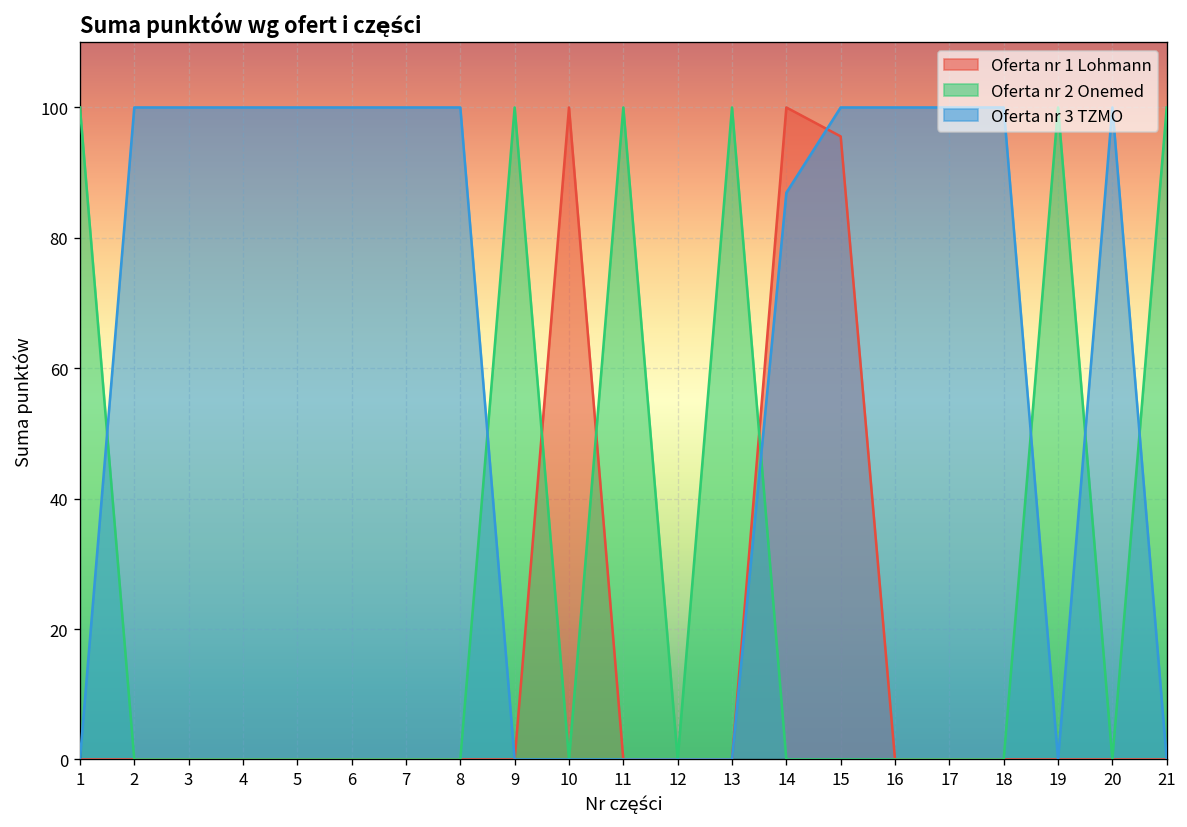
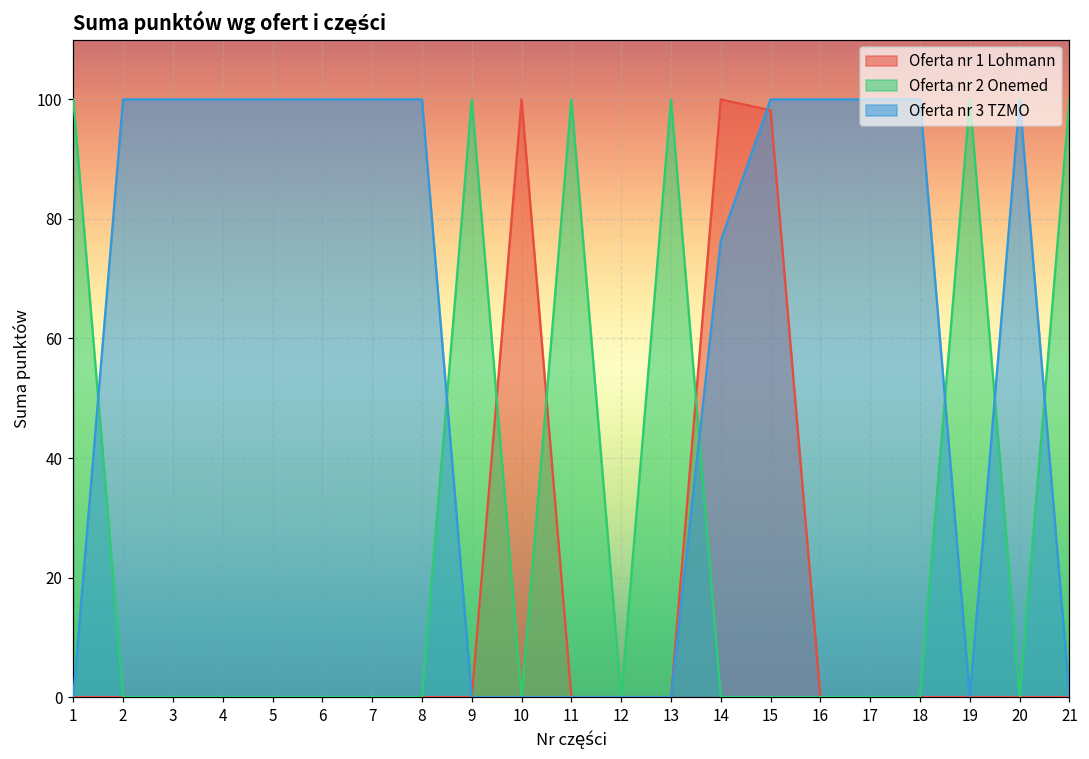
Oferta nr 3 TZMO, 14: 87 -> 76
Oferta nr 1 Lohmann, 15: 96 -> 98
